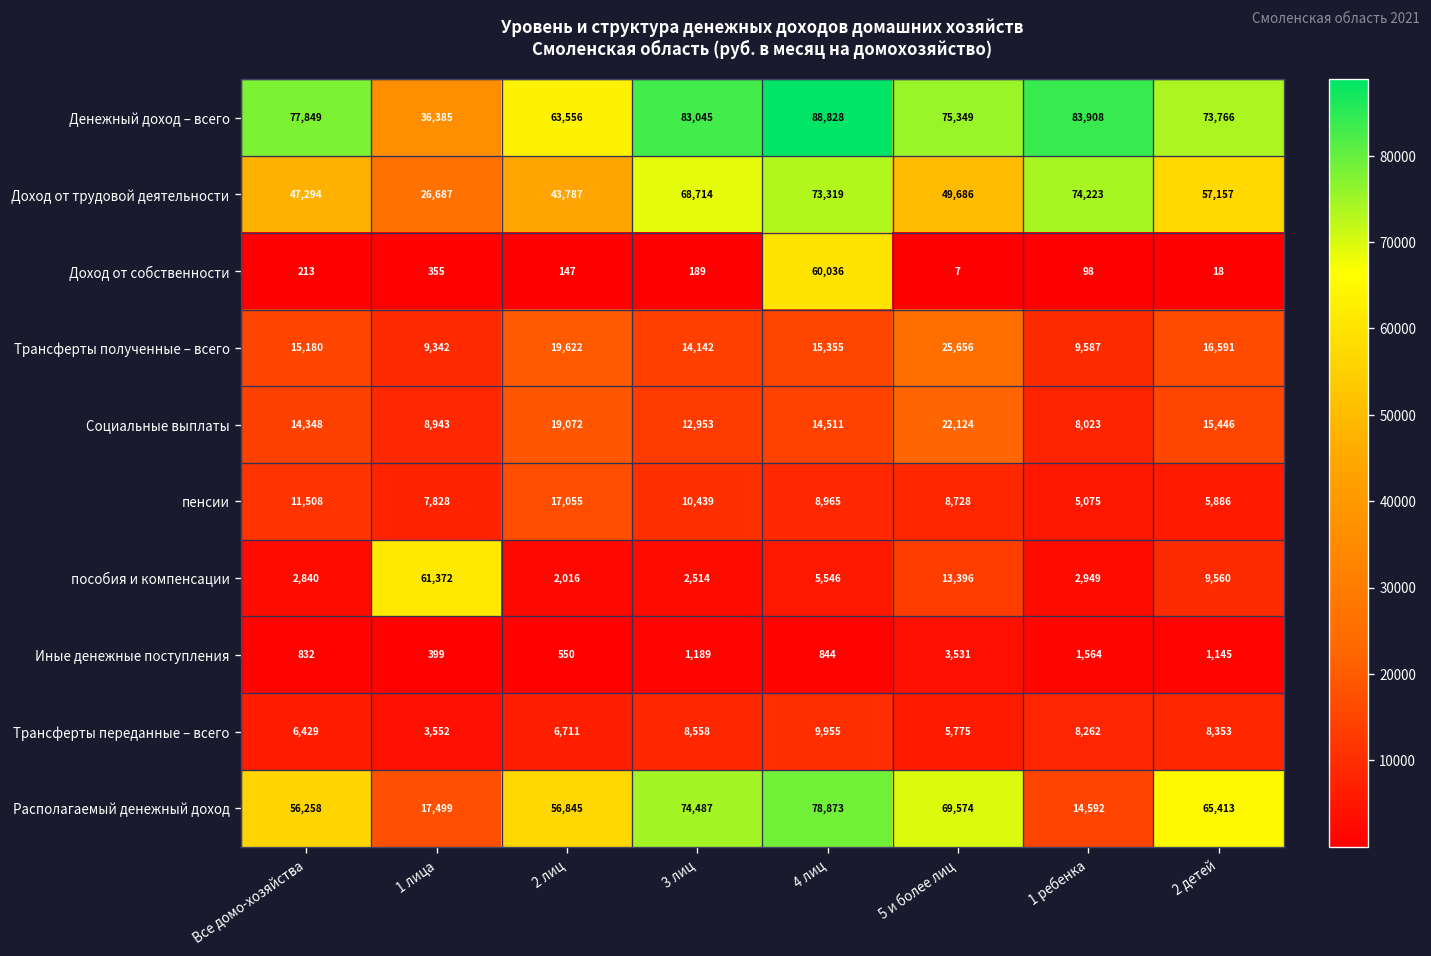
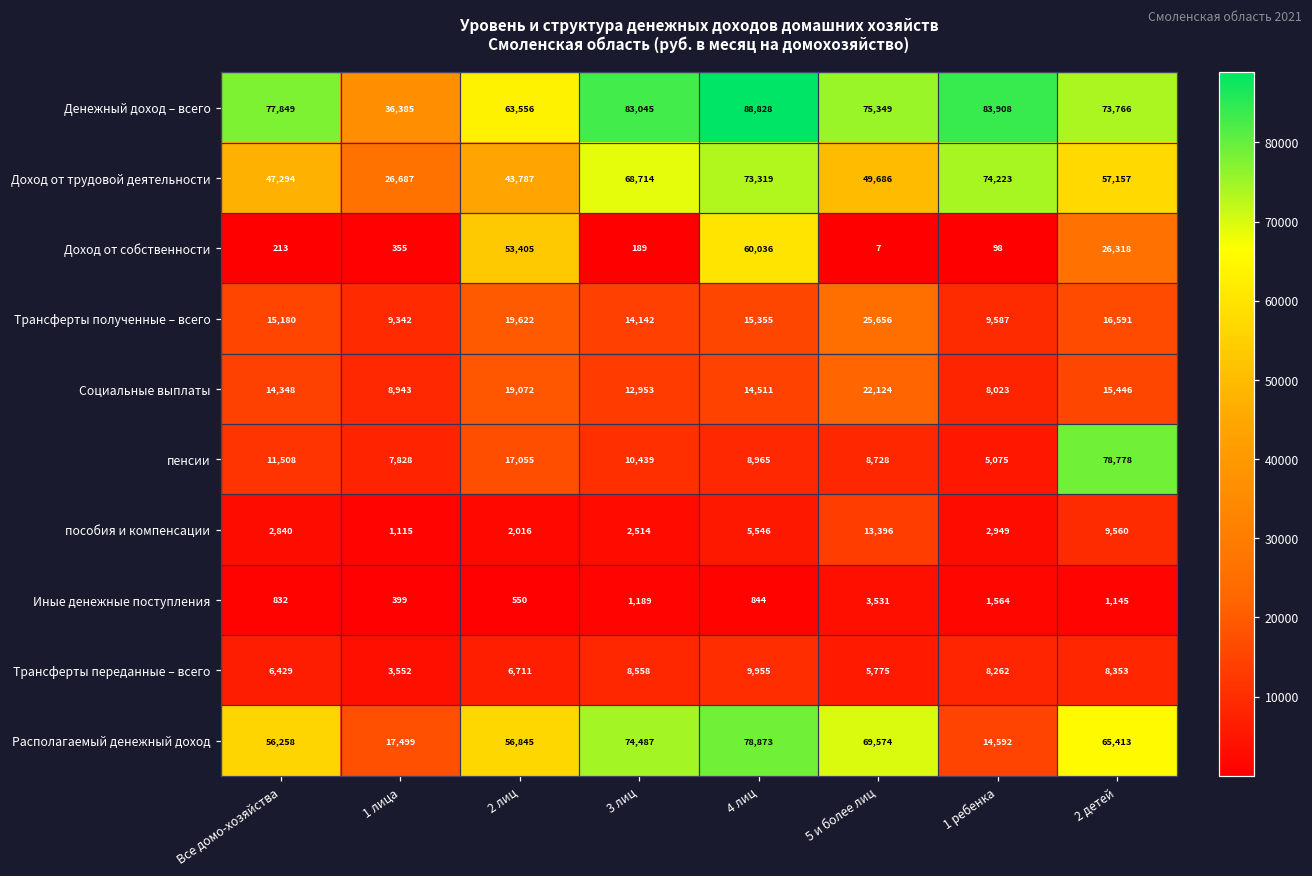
Доход от собственности, 2 лиц: 147 -> 53,405
Доход от собственности, 2 детей: 18 -> 26,318
пенсии, 2 детей: 5,886 -> 78,778
пособия и компенсации, 1 лица: 61,372 -> 1,115
